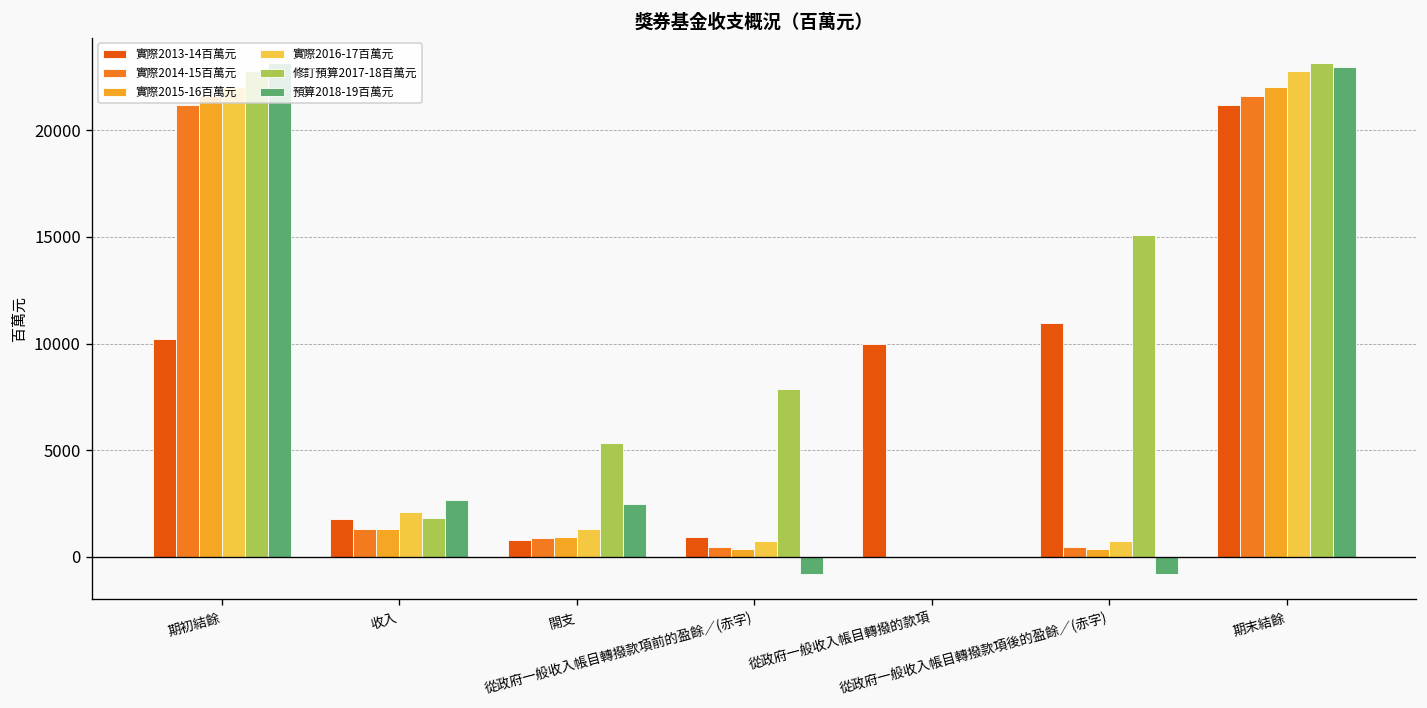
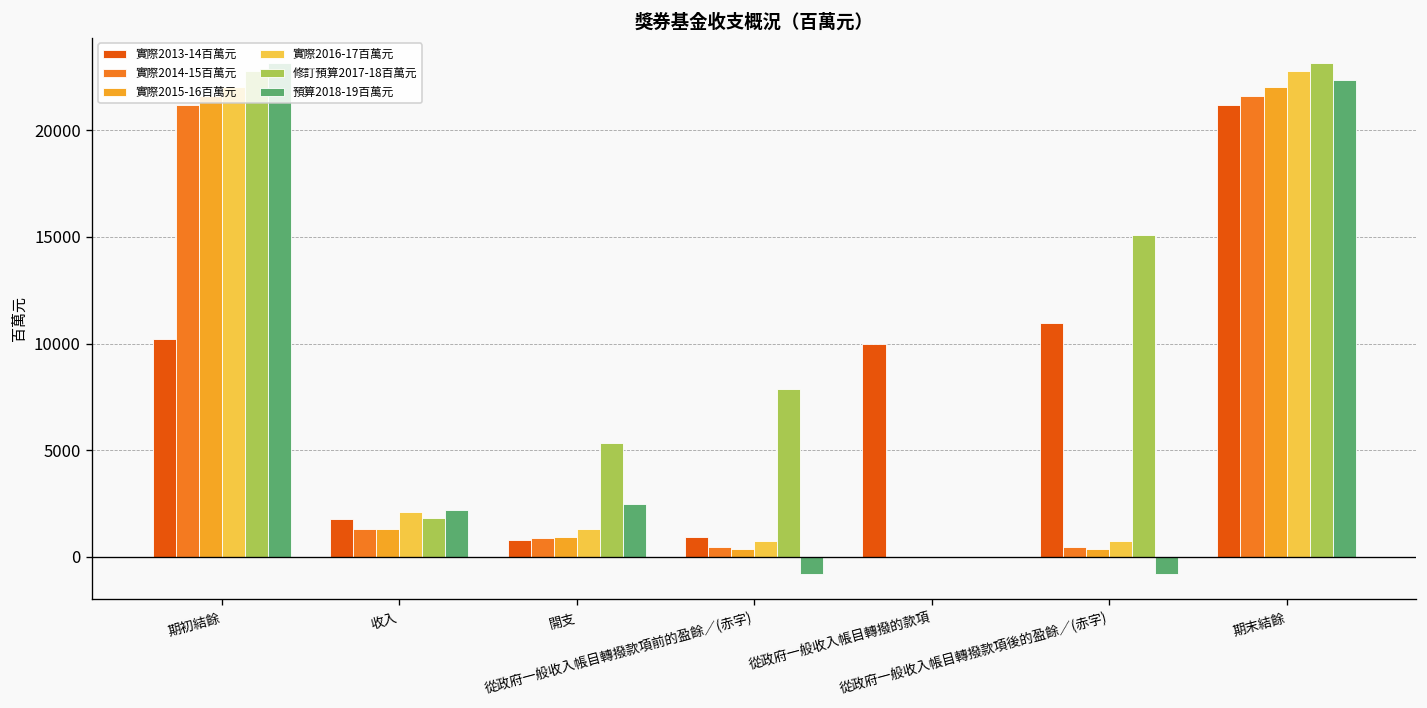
預算2018-19百萬元, 收入: 2600 -> 2200
預算2018-19百萬元, 期末結餘: 23000 -> 22400
